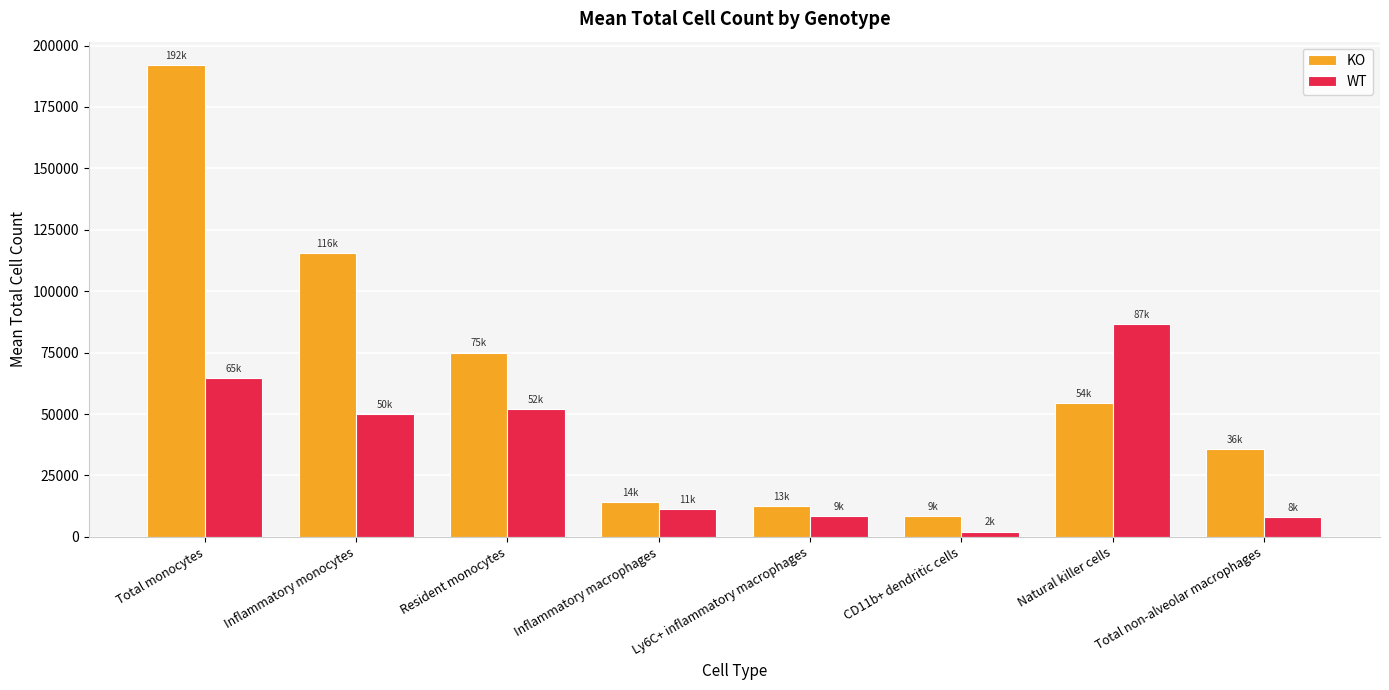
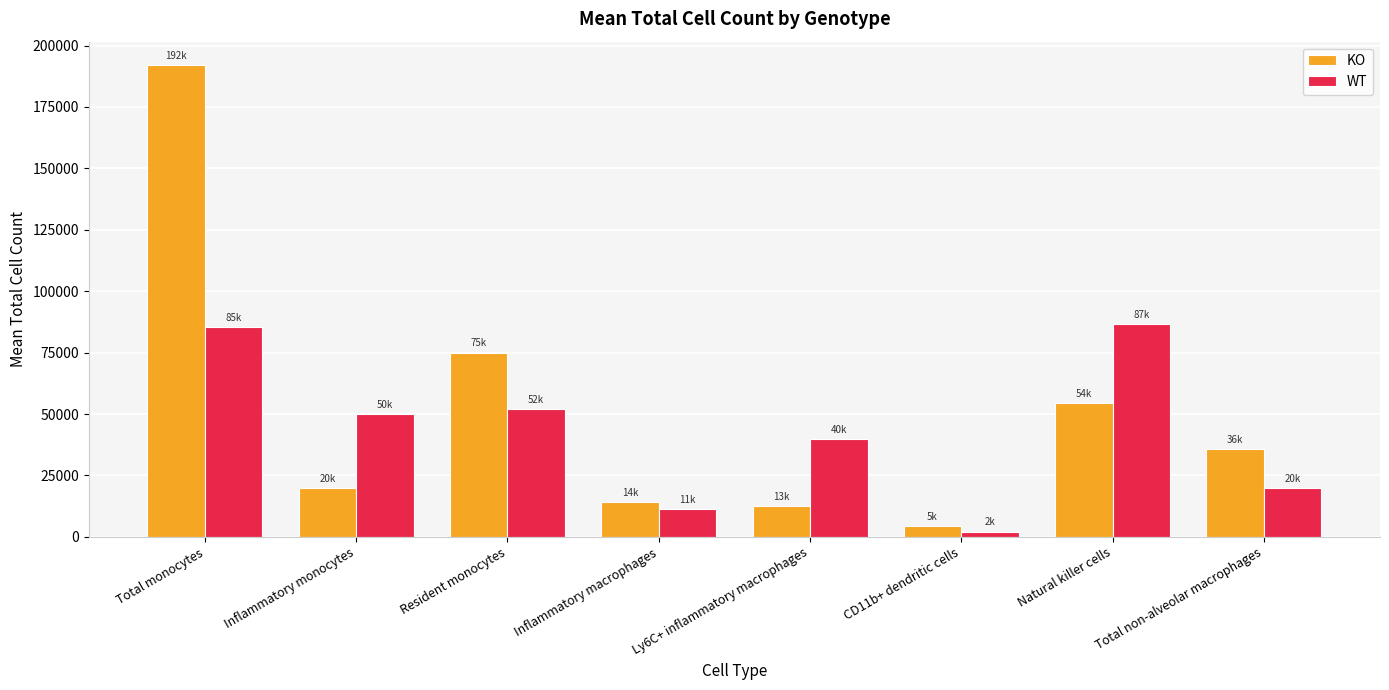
WT, Total monocytes: 65k -> 85k
KO, Inflammatory monocytes: 116k -> 20k
WT, Ly6C+ inflammatory macrophages: 9k -> 40k
KO, CD11b+ dendritic cells: 9k -> 5k
WT, Total non-alveolar macrophages: 8k -> 20k
